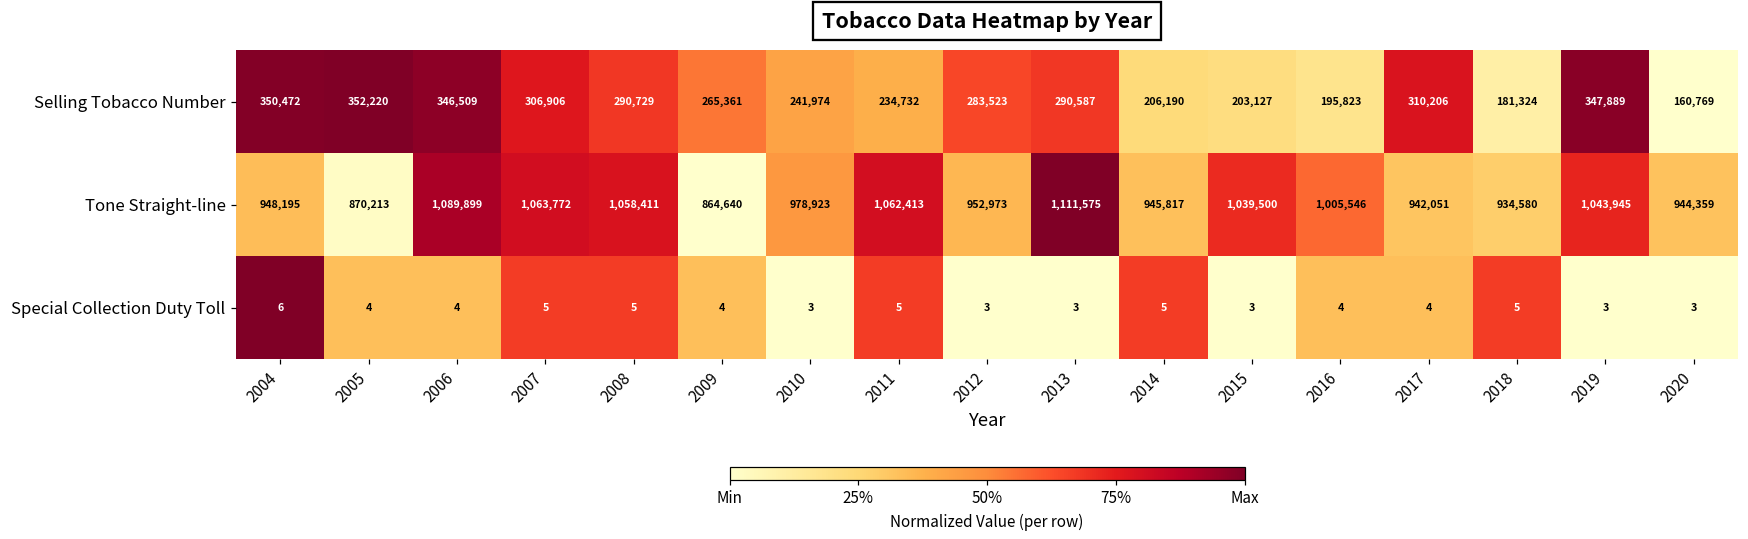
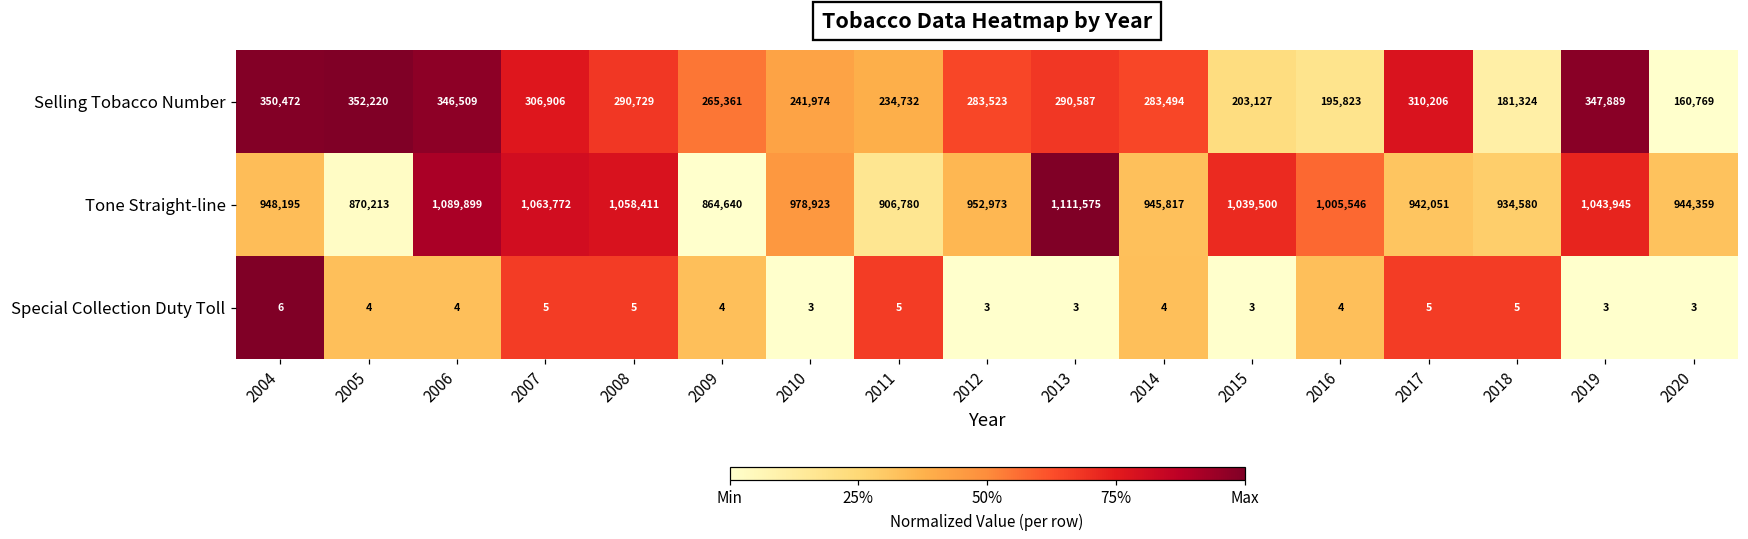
Selling Tobacco Number, 2014: 206,190 -> 283,494
Tone Straight-line, 2011: 1,062,413 -> 906,780
Special Collection Duty Toll, 2014: 5 -> 4
Special Collection Duty Toll, 2017: 4 -> 5
